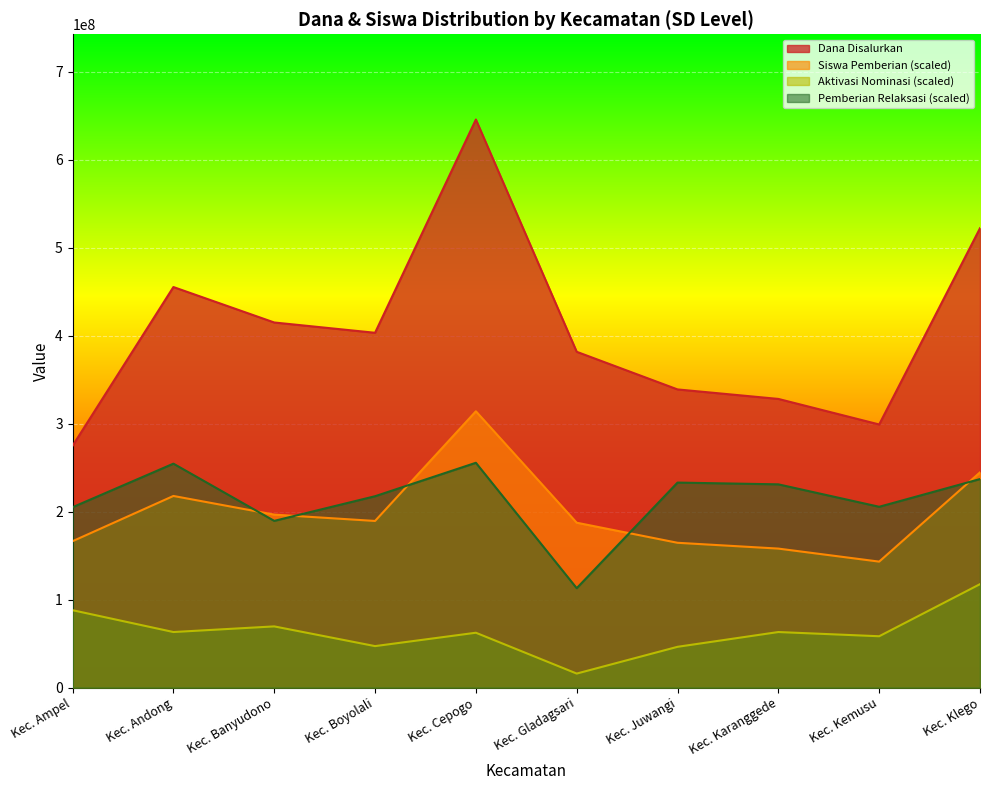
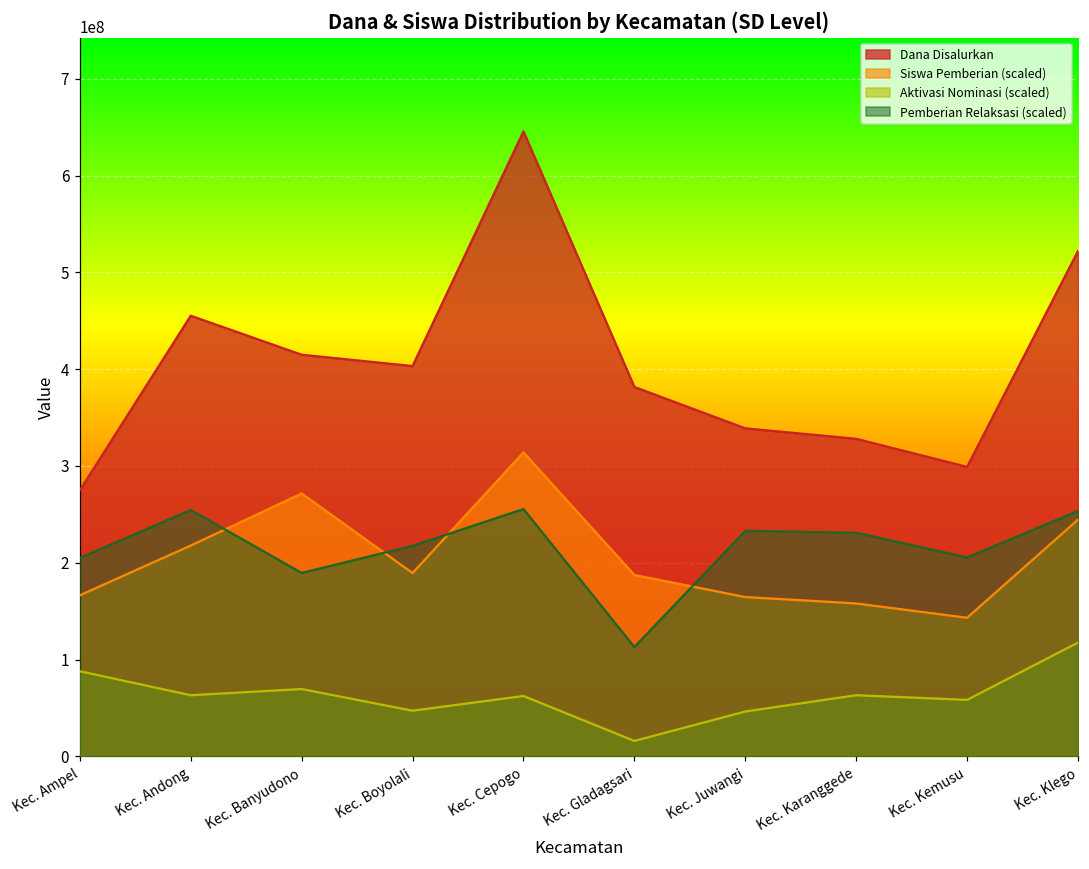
Siswa Pemberian (scaled), Kec. Banyudono: 200000000 -> 270000000
Pemberian Relaksasi (scaled), Kec. Klego: 240000000 -> 250000000
